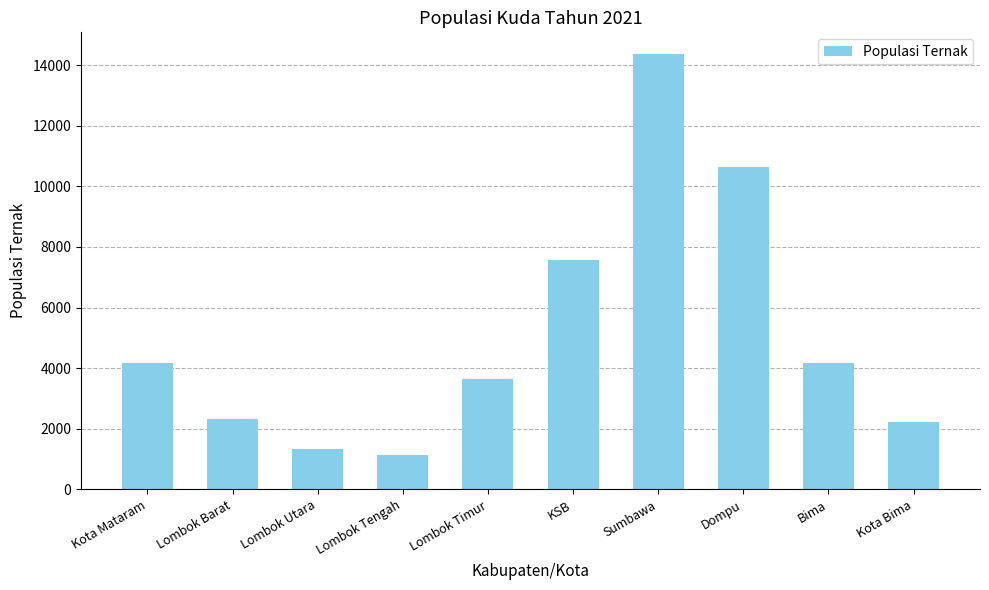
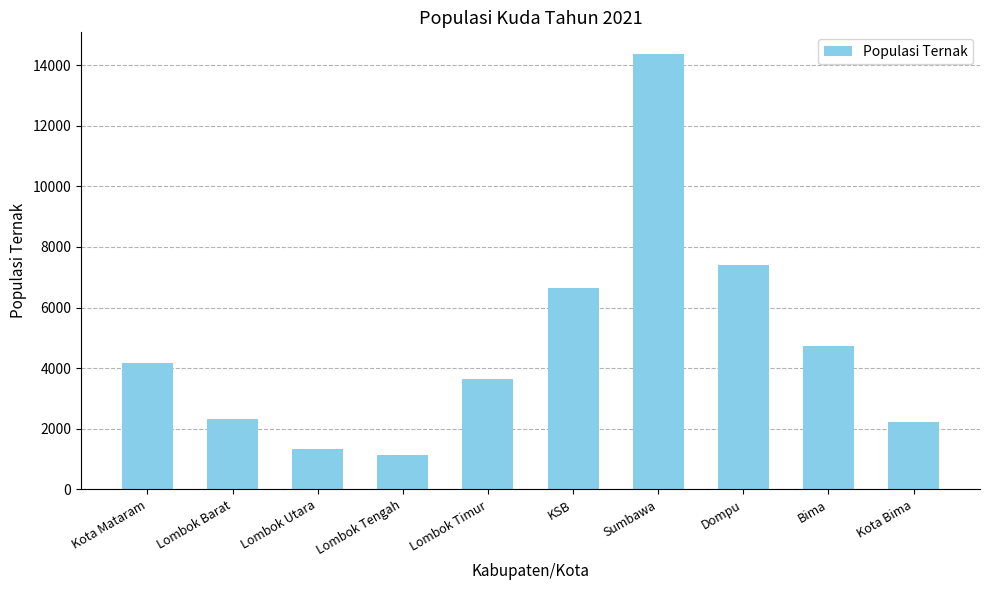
KSB: 7600 -> 6600
Dompu: 10600 -> 7400
Bima: 4200 -> 4700
